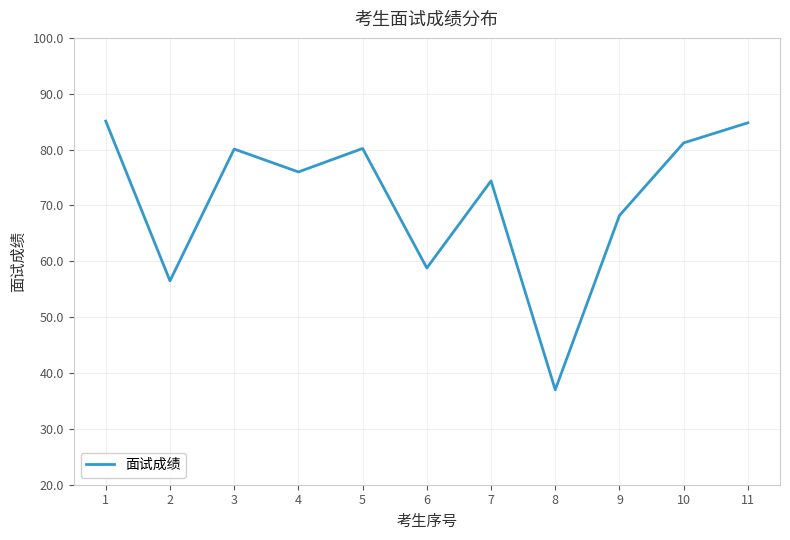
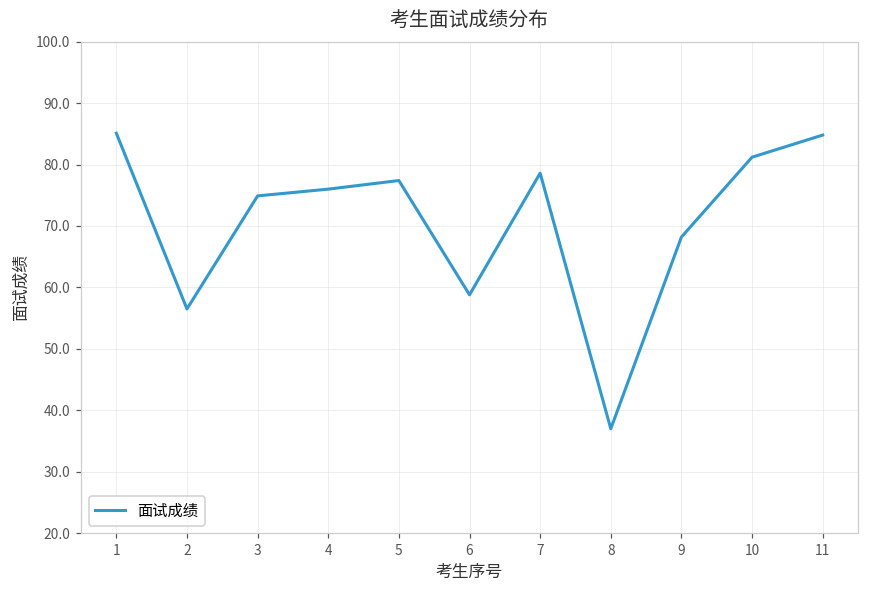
3: 80 -> 75
5: 80 -> 77
7: 74 -> 79
